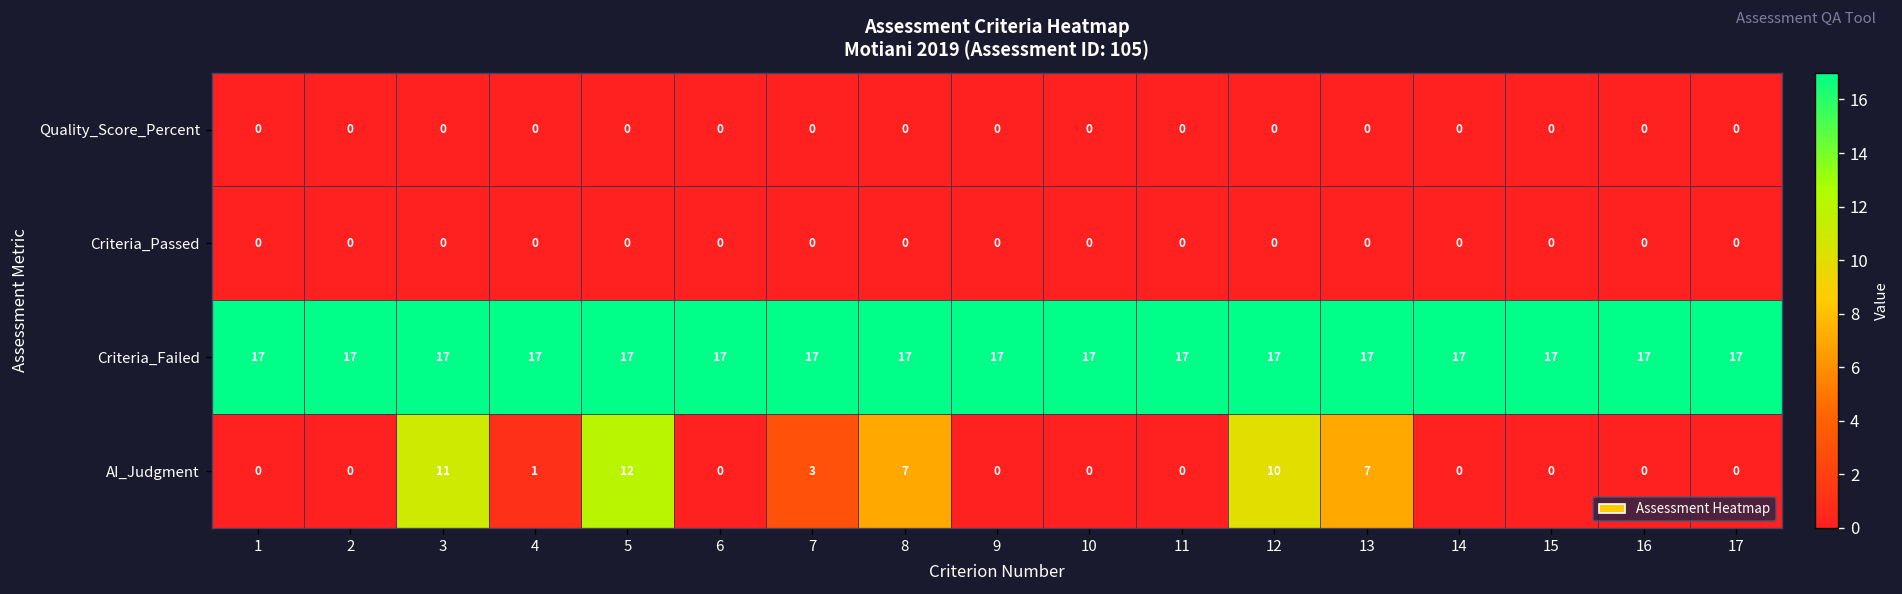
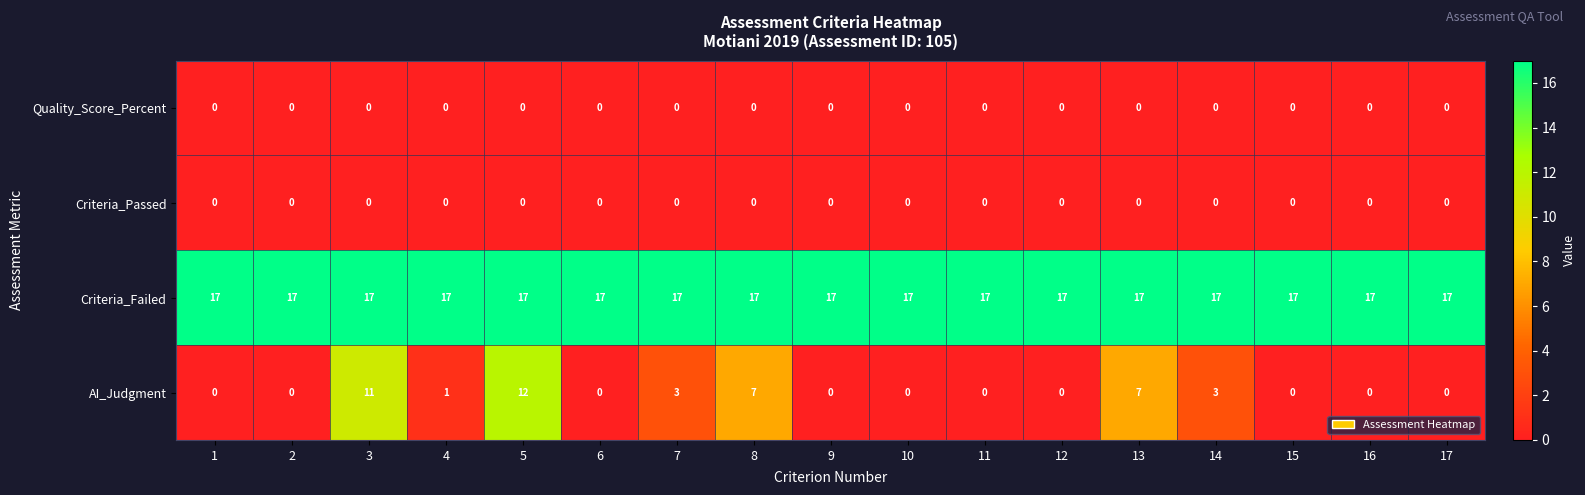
AI_Judgment, 12: 10 -> 0
AI_Judgment, 14: 0 -> 3
